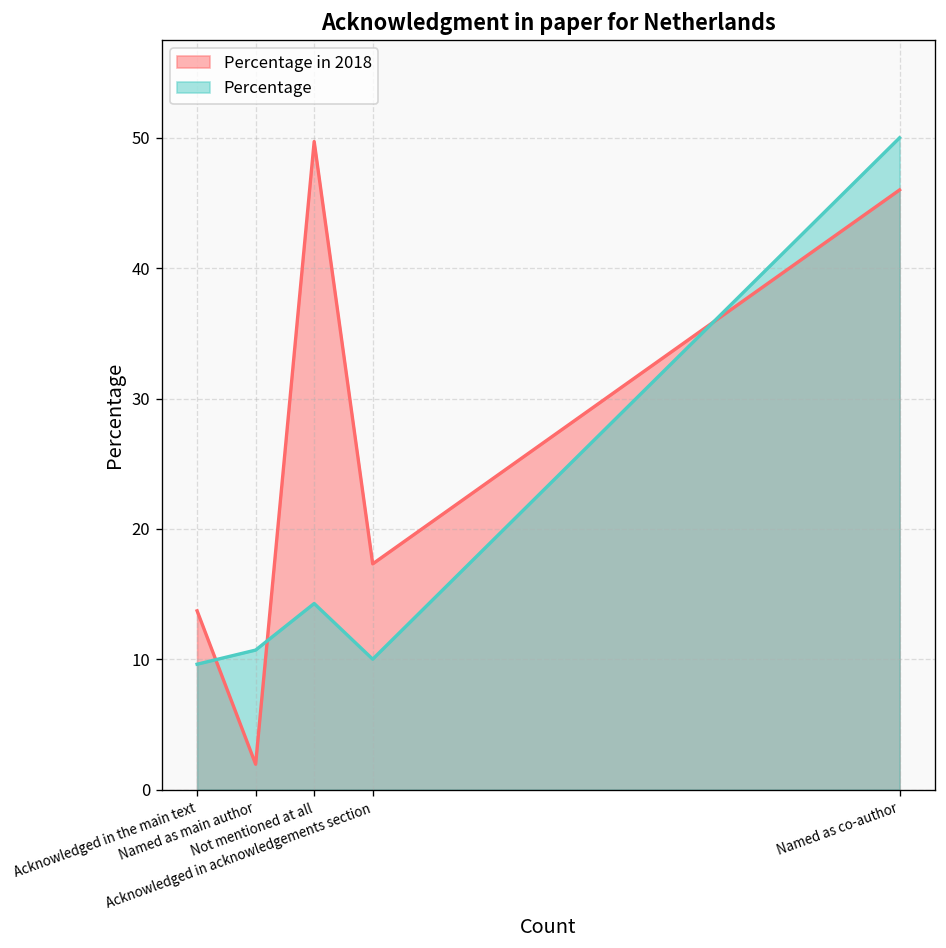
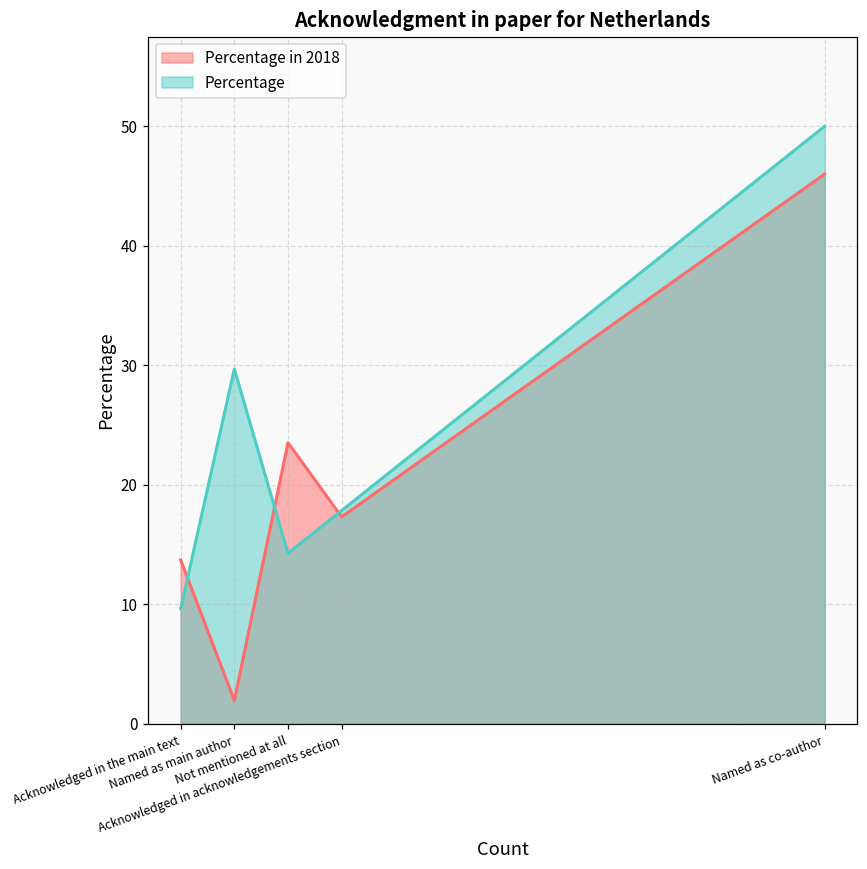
Percentage, Named as main author: 10.7 -> 29.7
Percentage in 2018, Not mentioned at all: 49.7 -> 23.5
Percentage, Acknowledged in acknowledgements section: 10.0 -> 17.9
